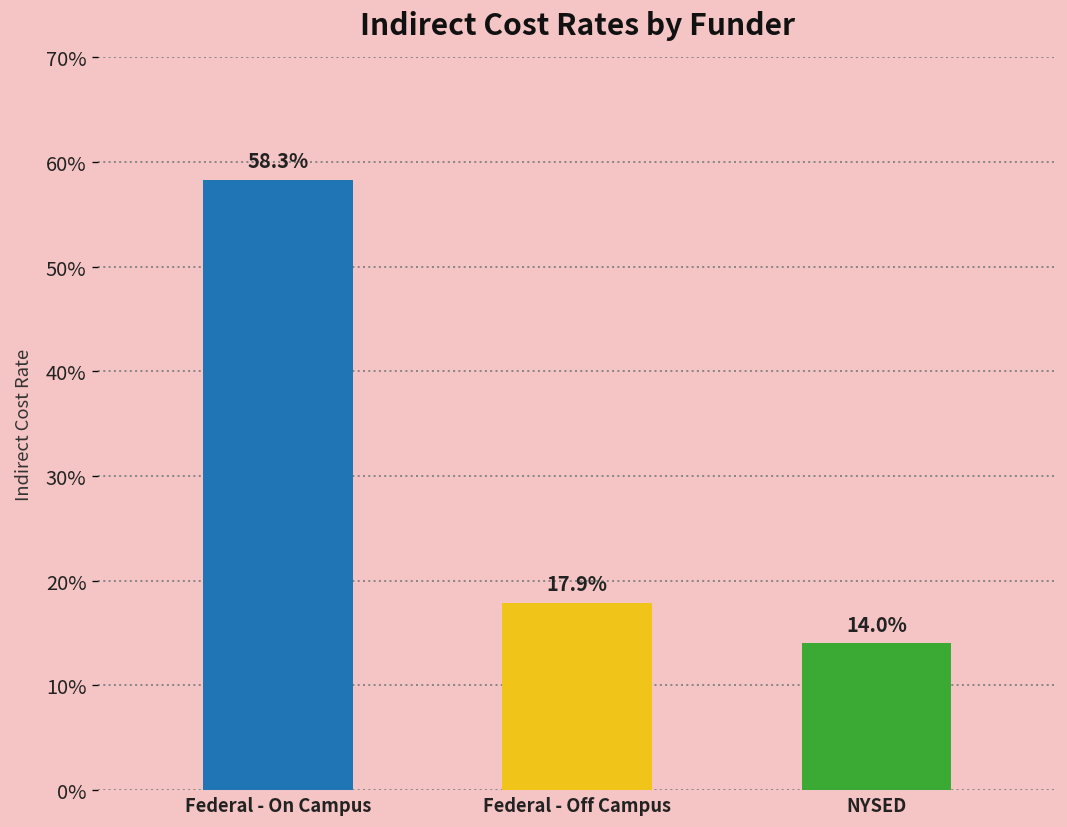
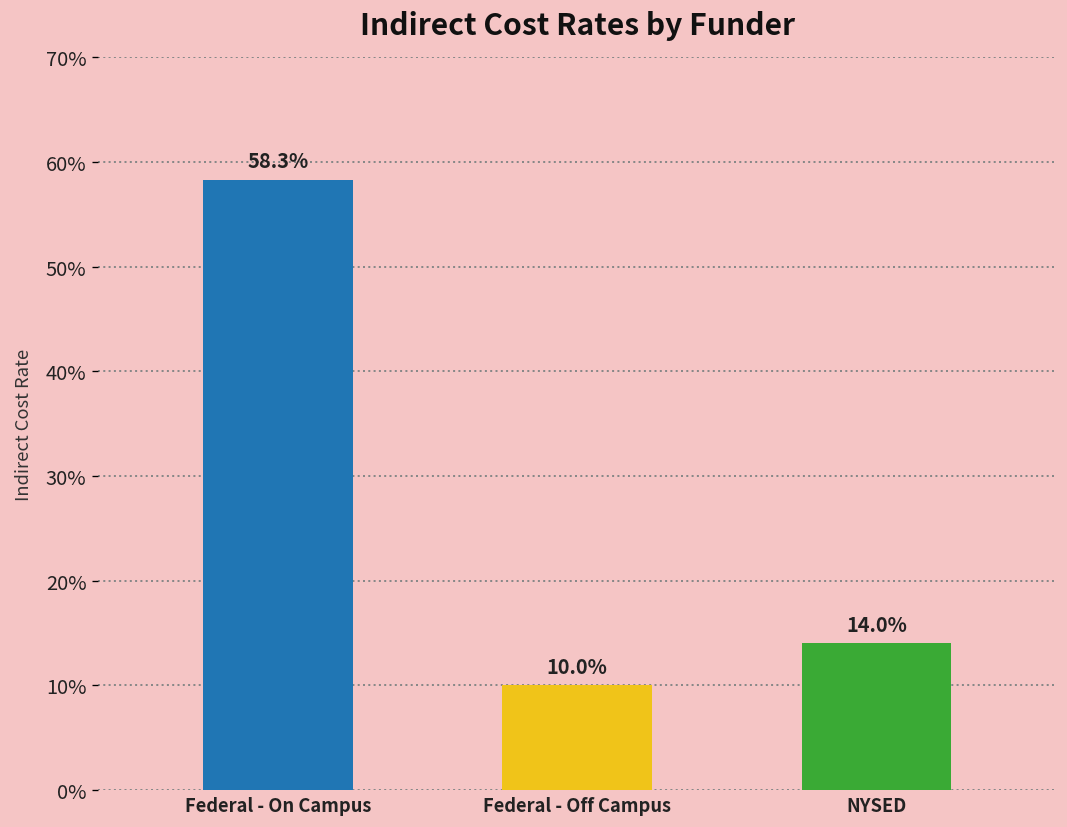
Federal - Off Campus: 17.9% -> 10.0%
